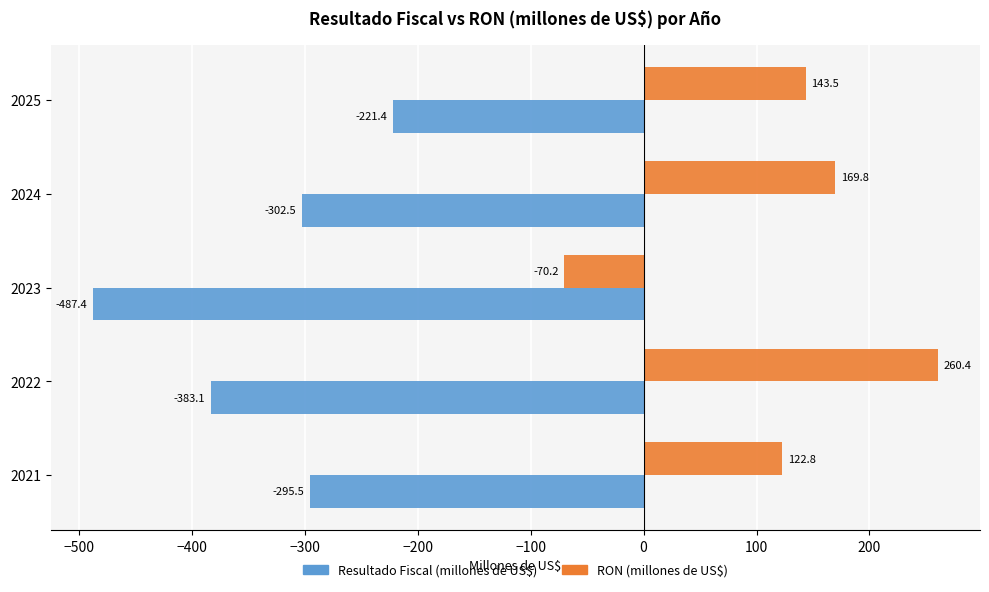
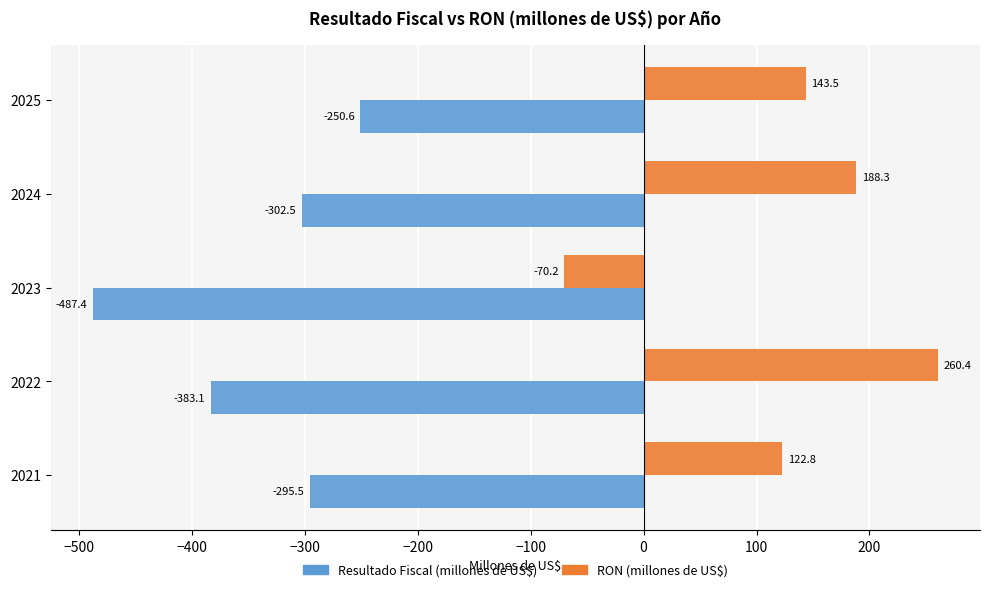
Resultado Fiscal (millones de US$), 2025: -221.4 -> -250.6
RON (millones de US$), 2024: 169.8 -> 188.3
